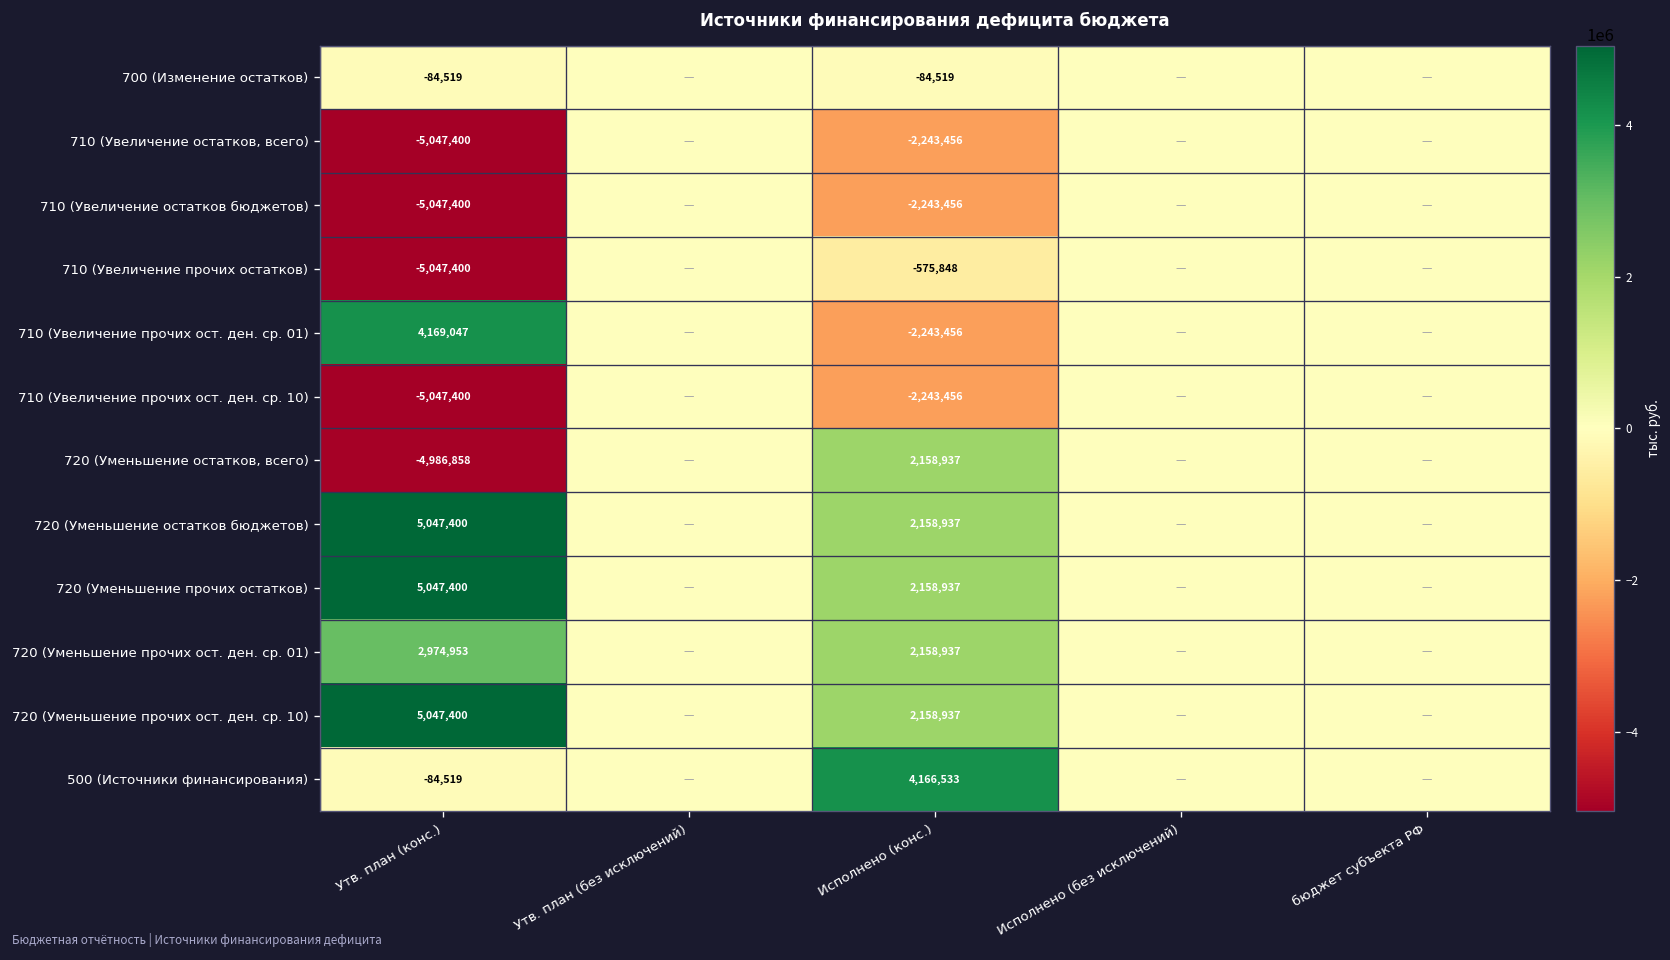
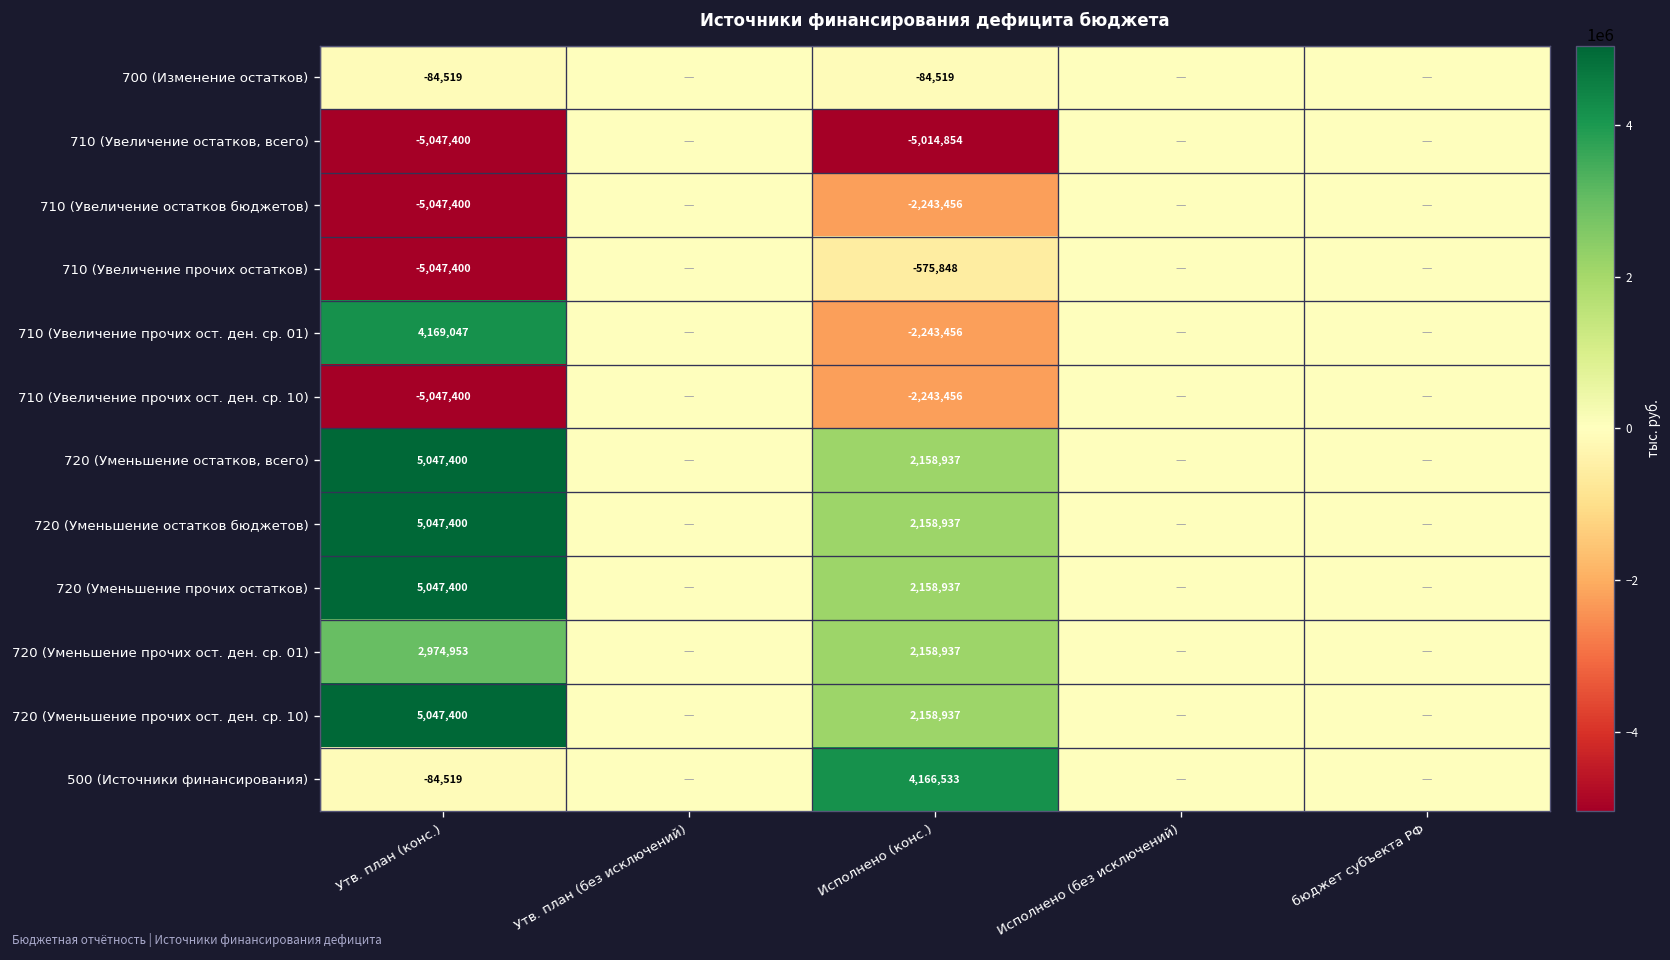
710 (Увеличение остатков, всего), Исполнено (конс.): -2,243,456 -> -5,014,854
720 (Уменьшение остатков, всего), Утв. план (конс.): -4,986,858 -> 5,047,400
